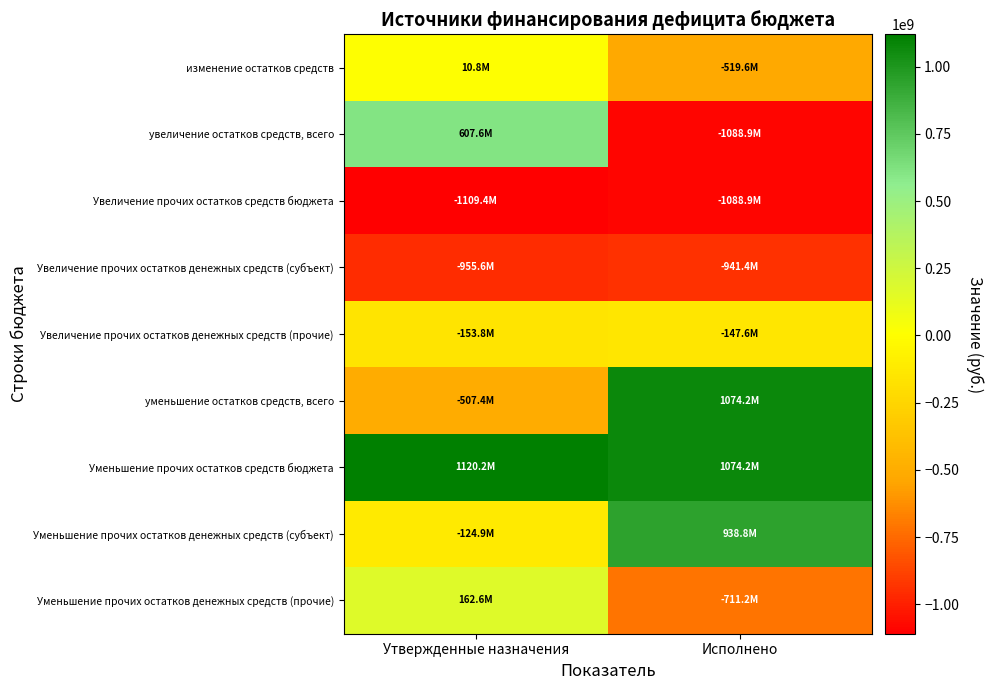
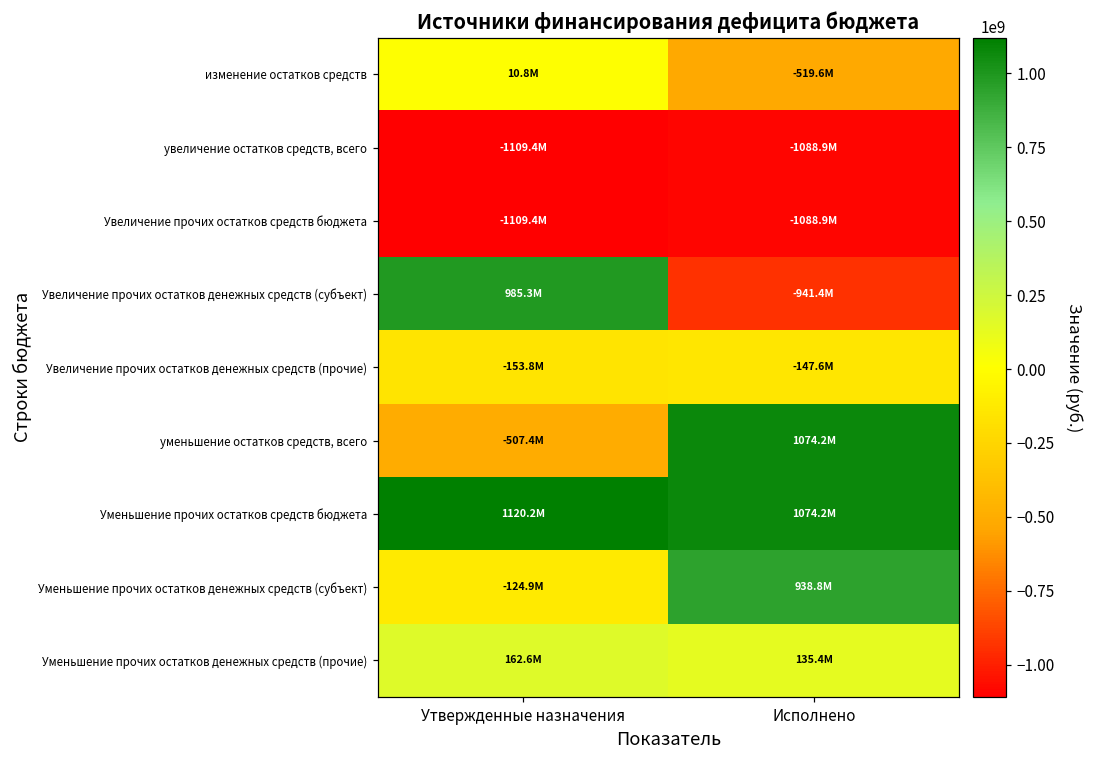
увеличение остатков средств, всего, Утвержденные назначения: 607.6M -> -1109.4M
Увеличение прочих остатков денежных средств (субъект), Утвержденные назначения: -955.6M -> 985.3M
Уменьшение прочих остатков денежных средств (прочие), Исполнено: -711.2M -> 135.4M
